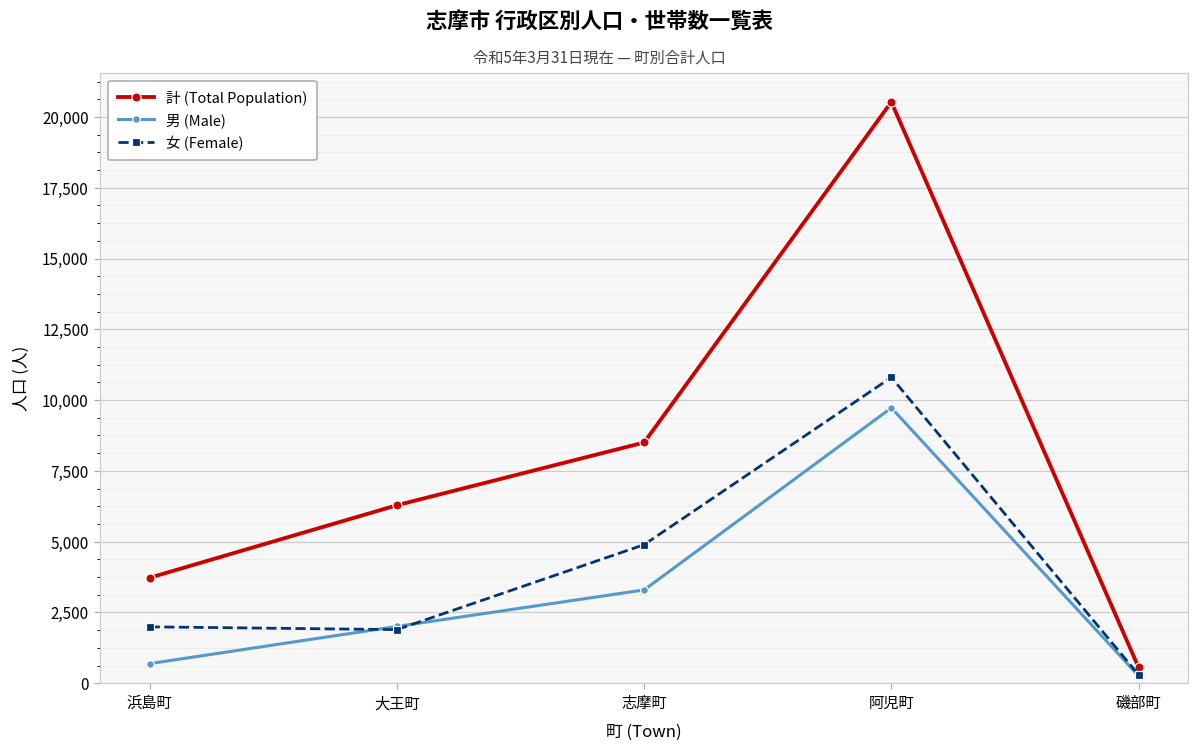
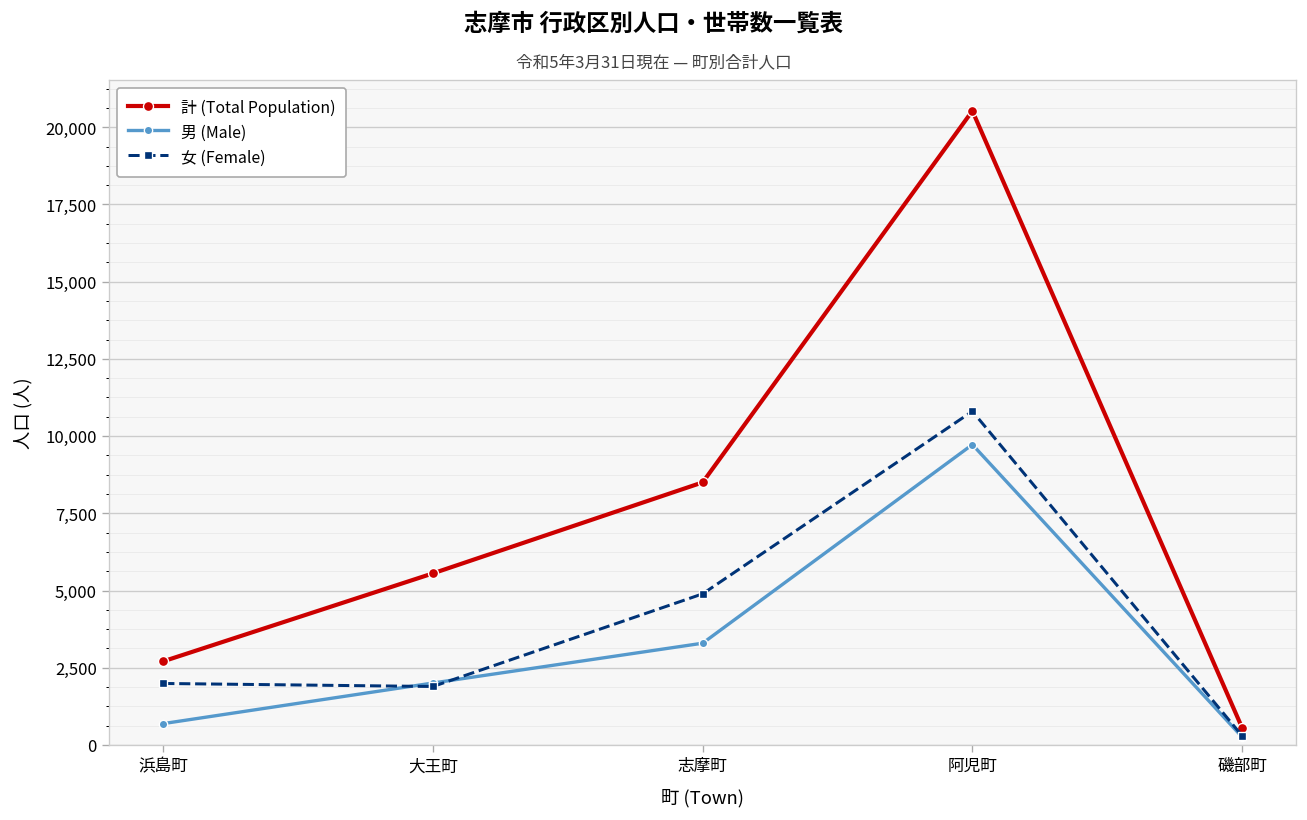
計 (Total Population), 浜島町: 3,700 -> 2,700
計 (Total Population), 大王町: 6,300 -> 5,600
